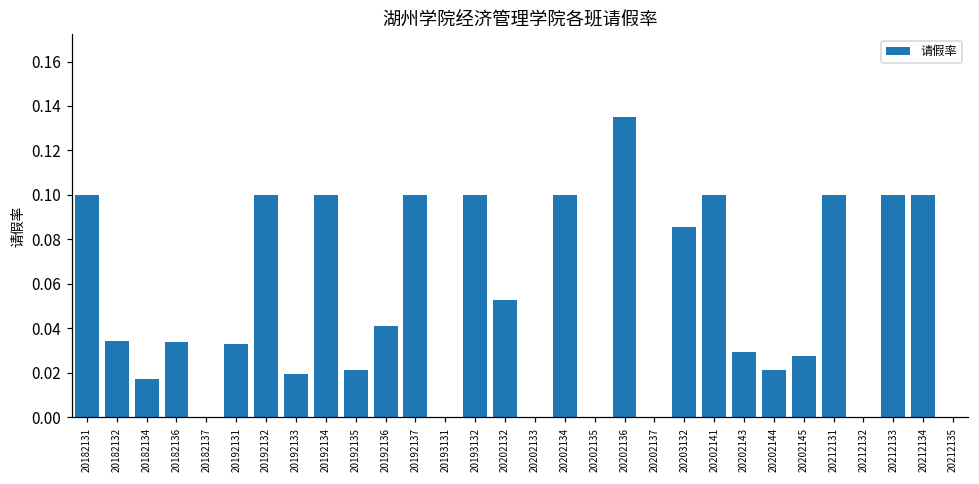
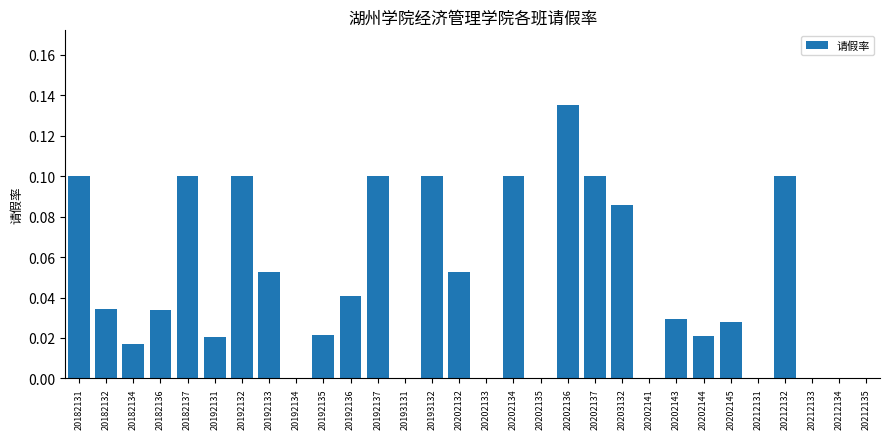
20182137: 0.0 -> 0.1
20192131: 0.033 -> 0.020
20192133: 0.019 -> 0.053
20192134: 0.1 -> 0.0
20202137: 0.0 -> 0.1
20202141: 0.1 -> 0.0
20212131: 0.1 -> 0.0
20212132: 0.0 -> 0.1
20212133: 0.1 -> 0.0
20212134: 0.1 -> 0.0
